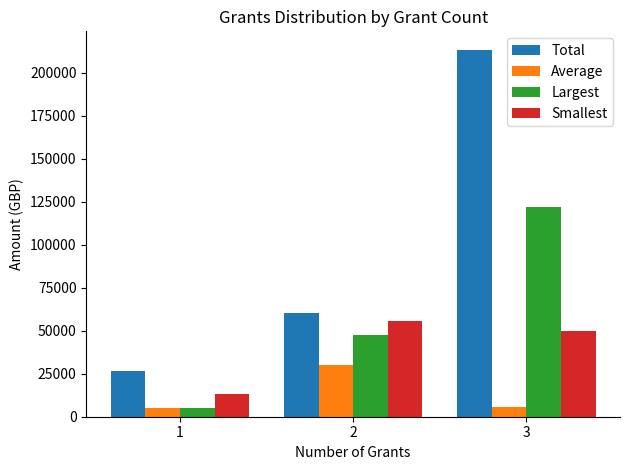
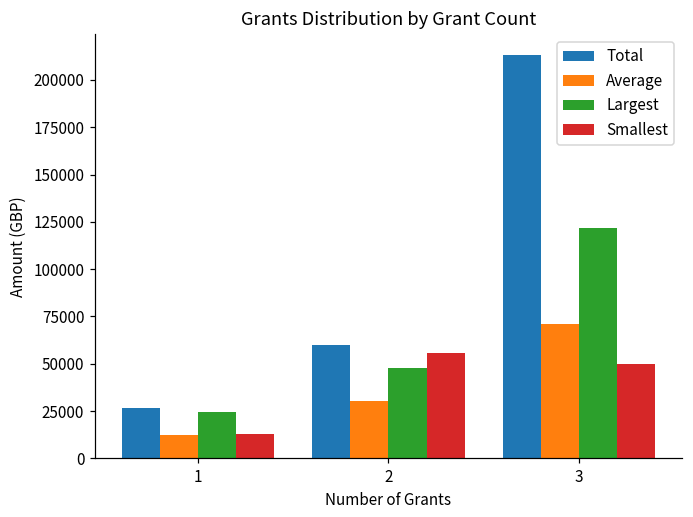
Average, 1: 5000 -> 12000
Largest, 1: 5000 -> 24000
Average, 3: 6000 -> 71000
